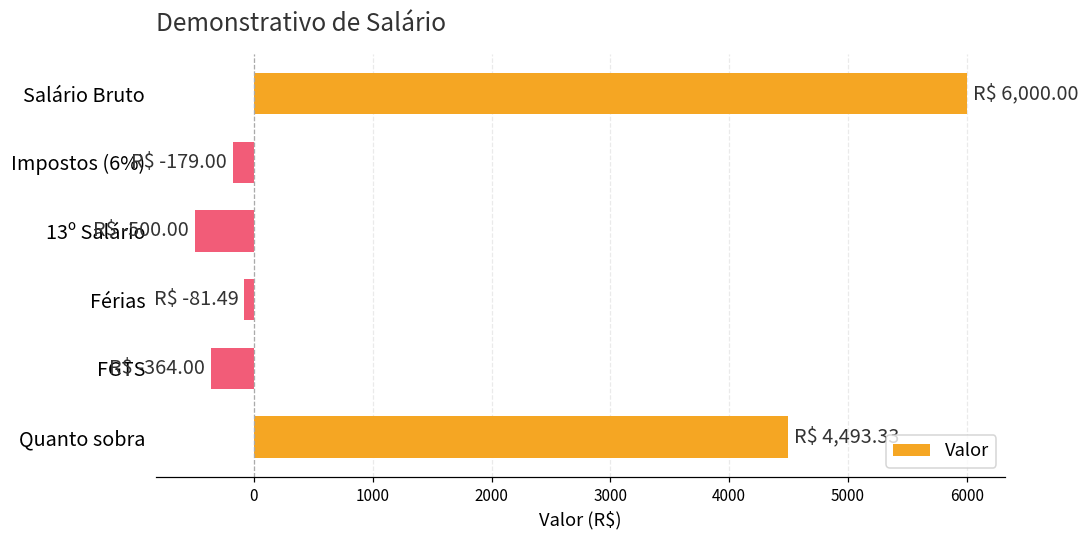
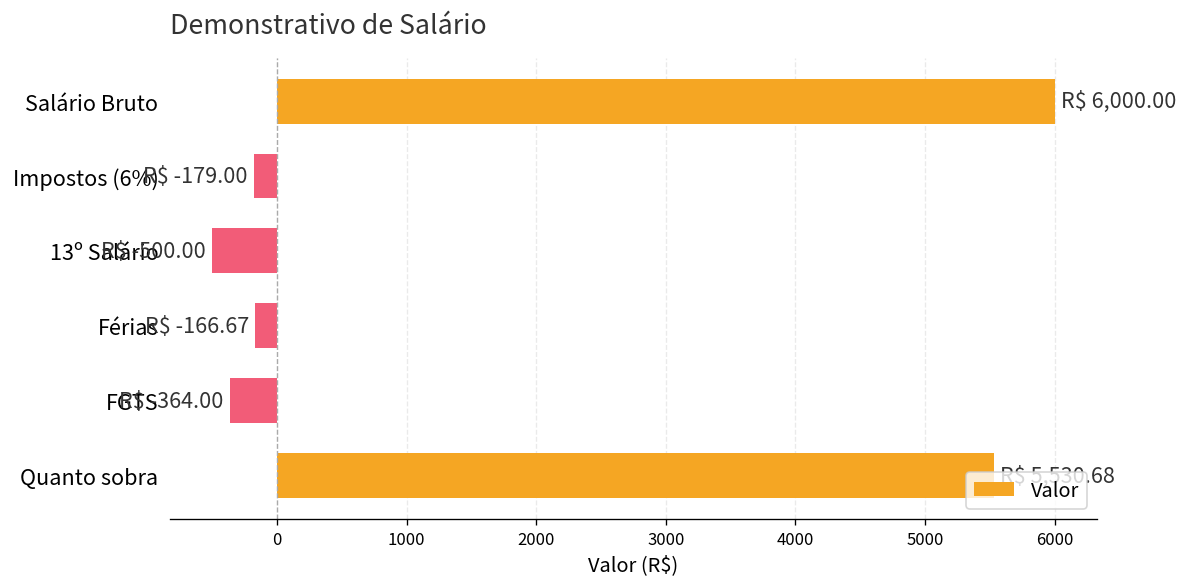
Férias: -81.49 -> -166.67
Quanto sobra: 4,493.33 -> 5,530.68
